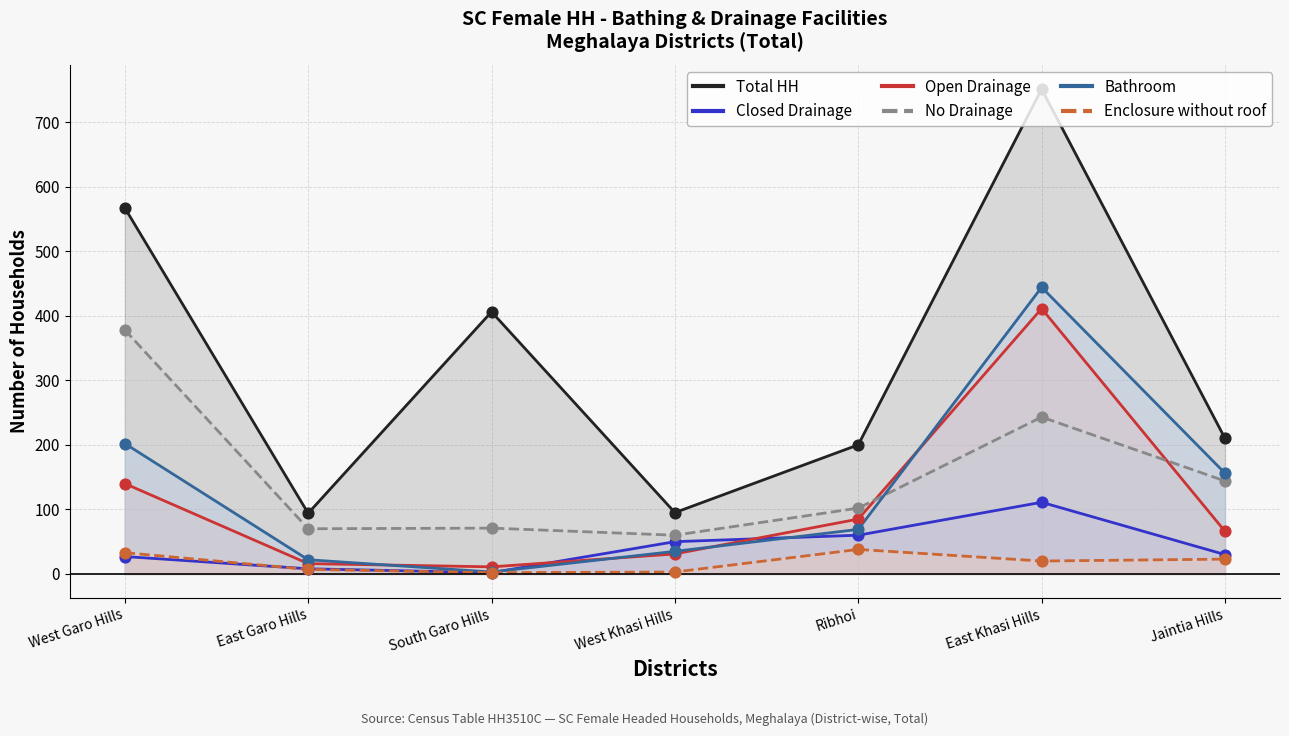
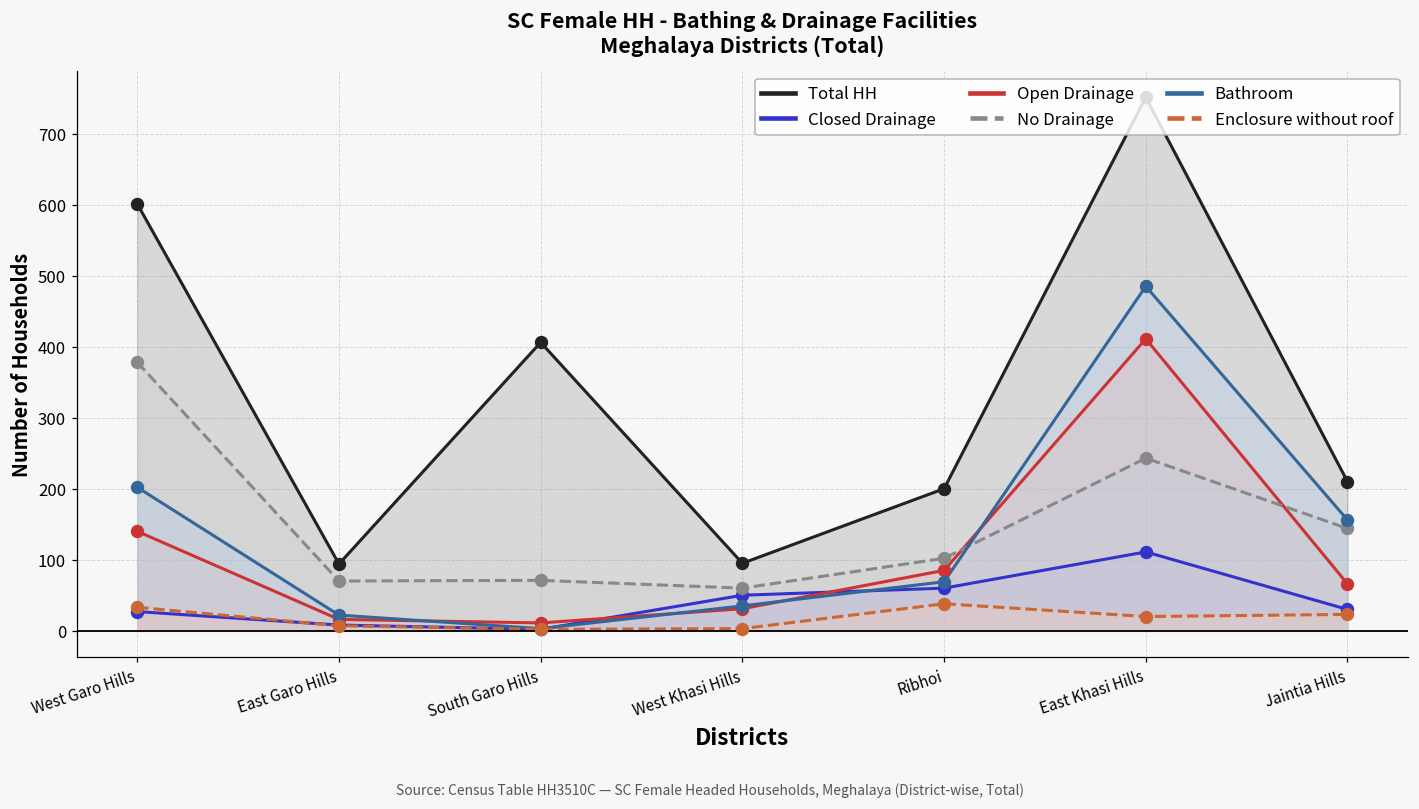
Total HH, West Garo Hills: 570 -> 600
Bathroom, East Khasi Hills: 440 -> 490
